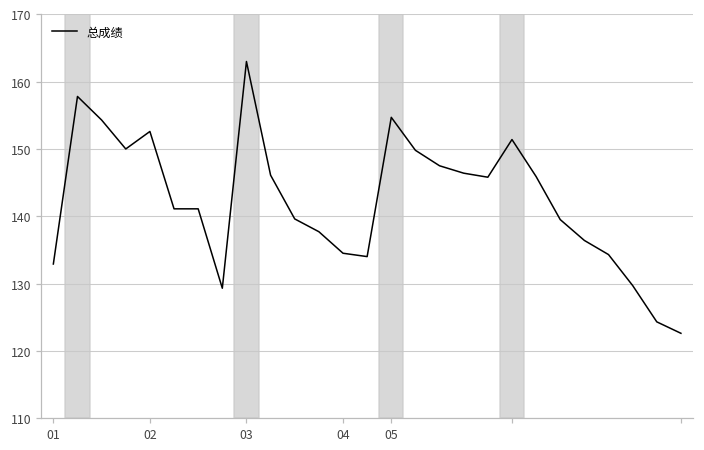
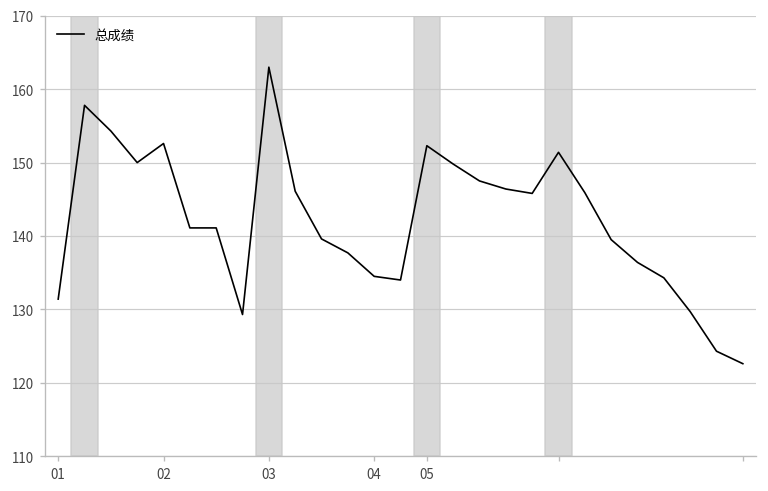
01: 133 -> 131
05: 155 -> 152
